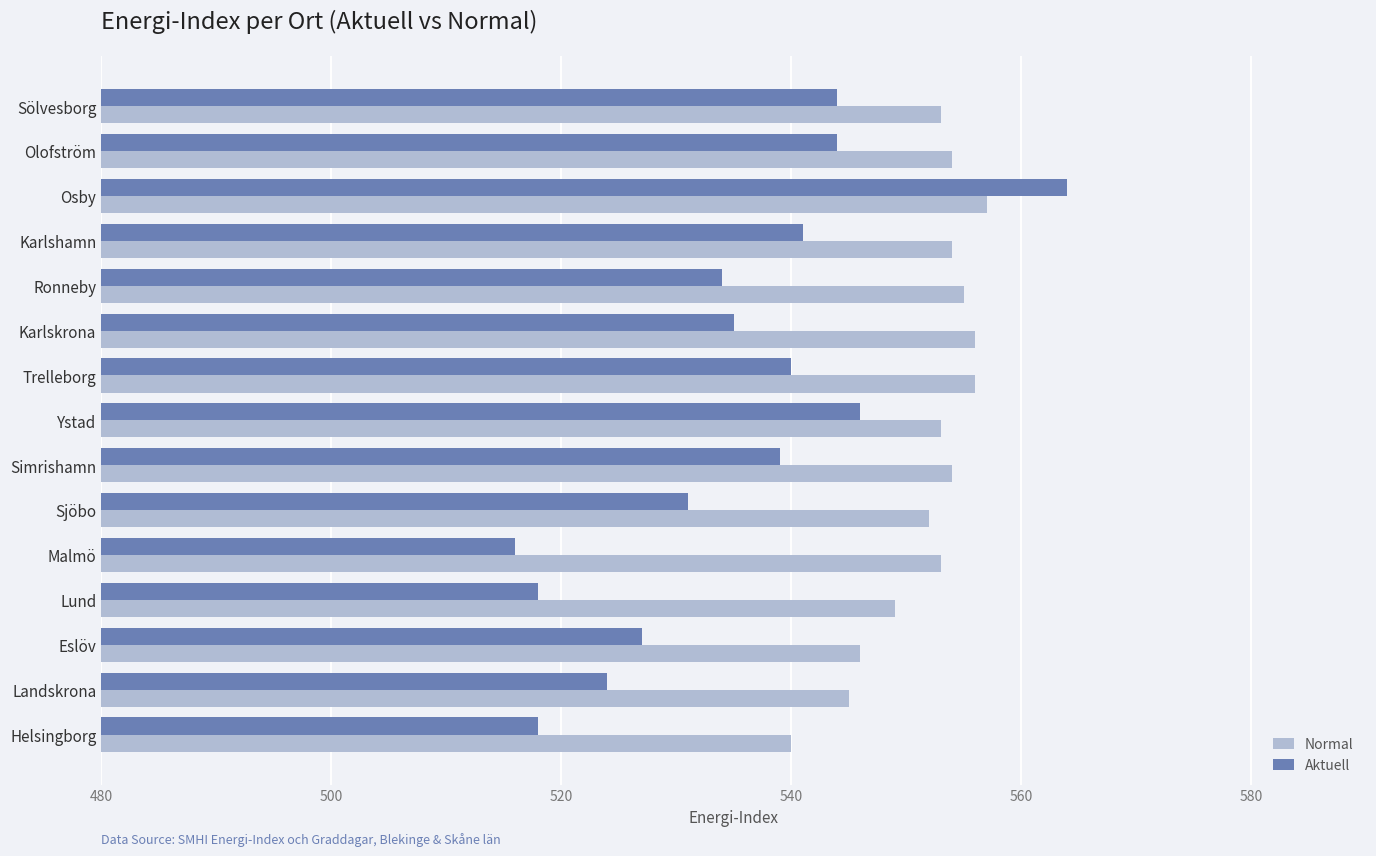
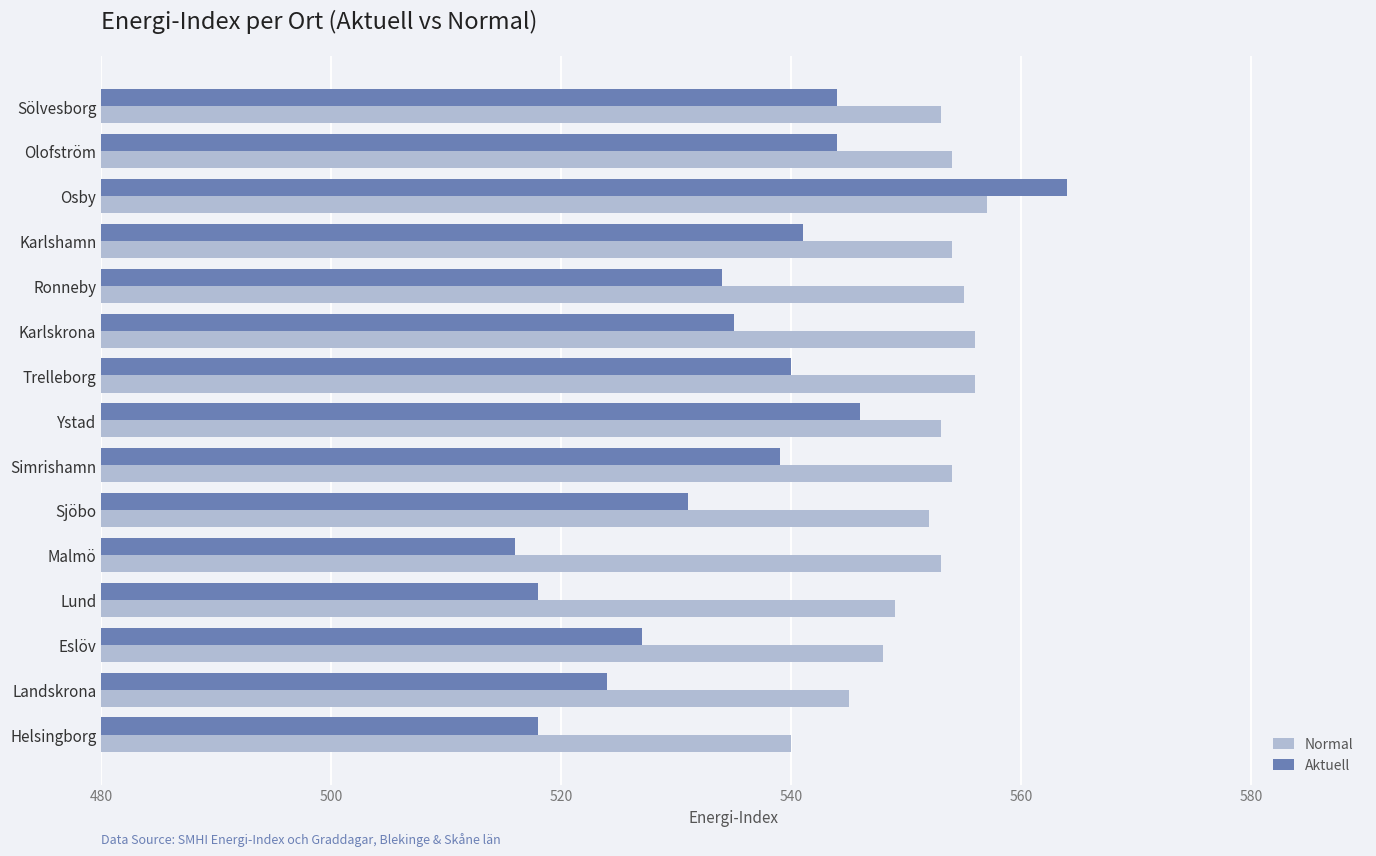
Normal, Eslöv: 546 -> 548
